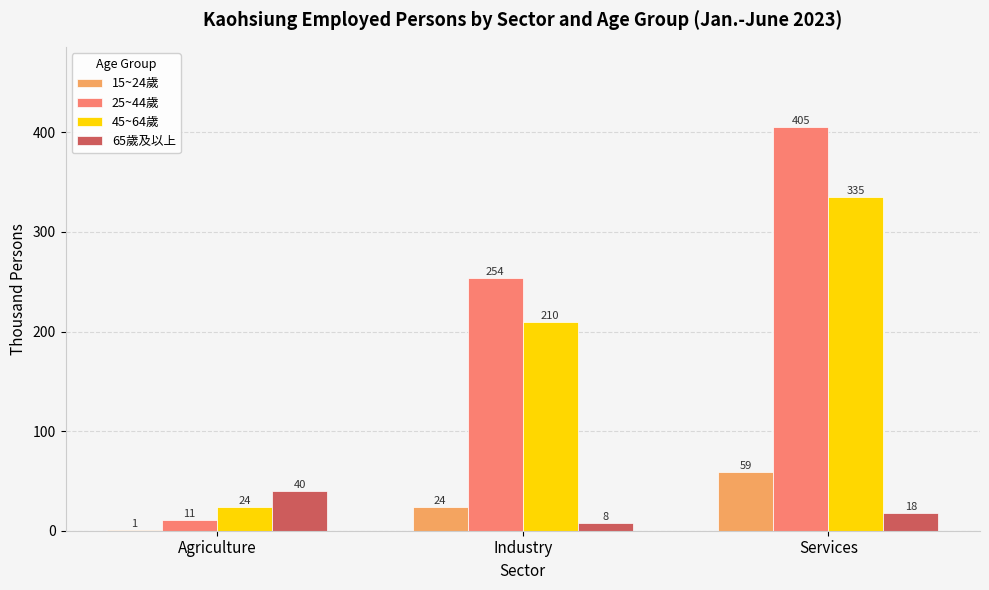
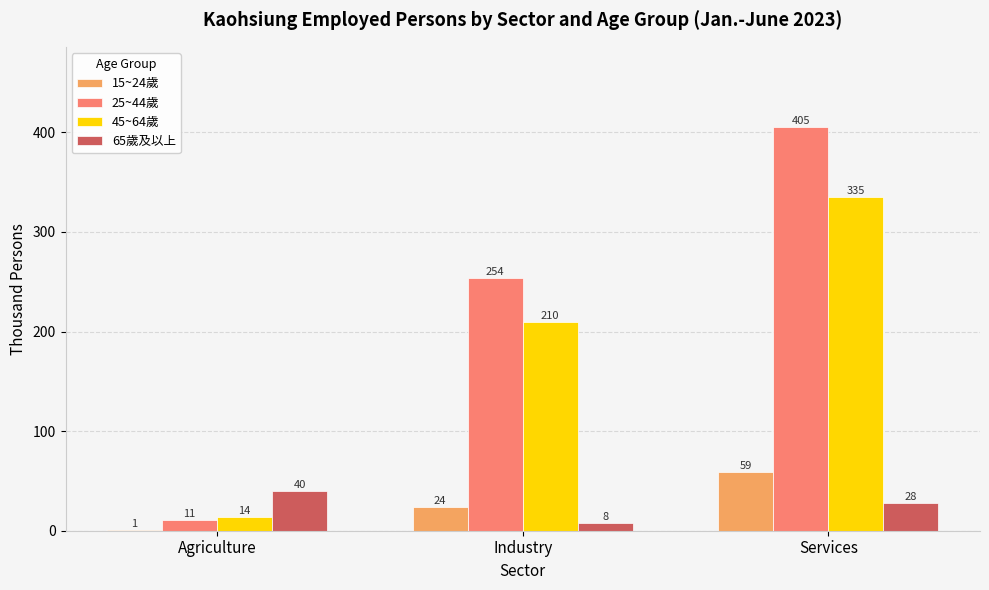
45~64歲, Agriculture: 24 -> 14
65歲及以上, Services: 18 -> 28
